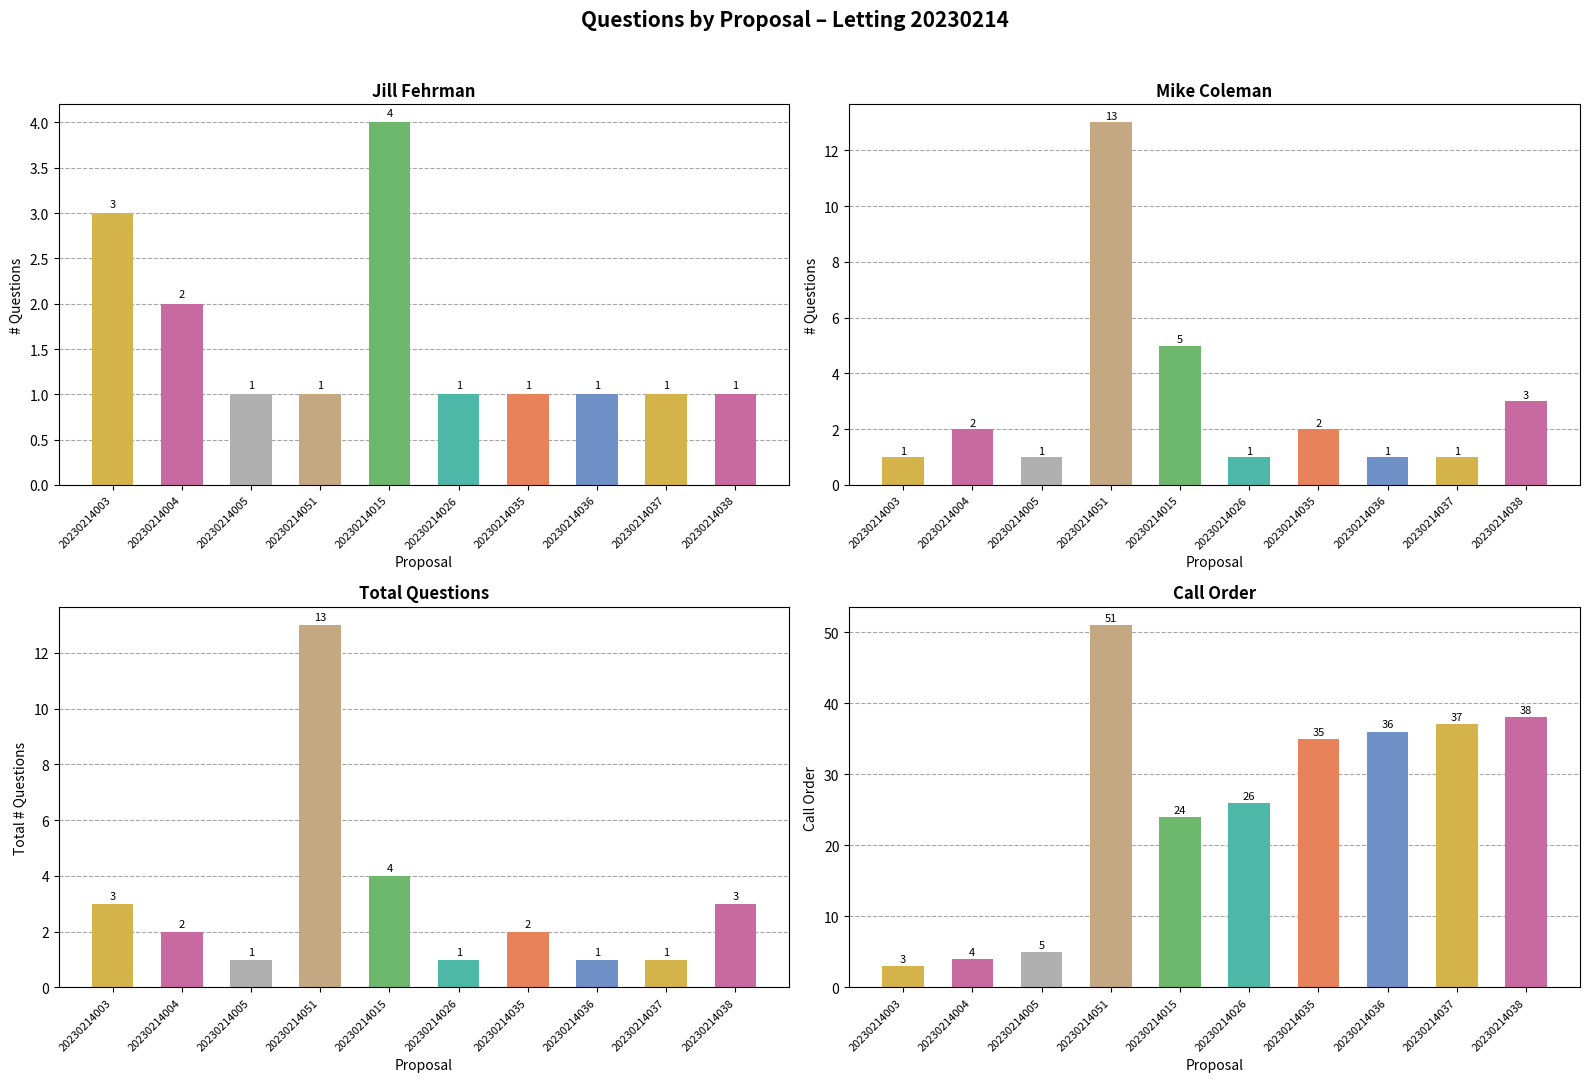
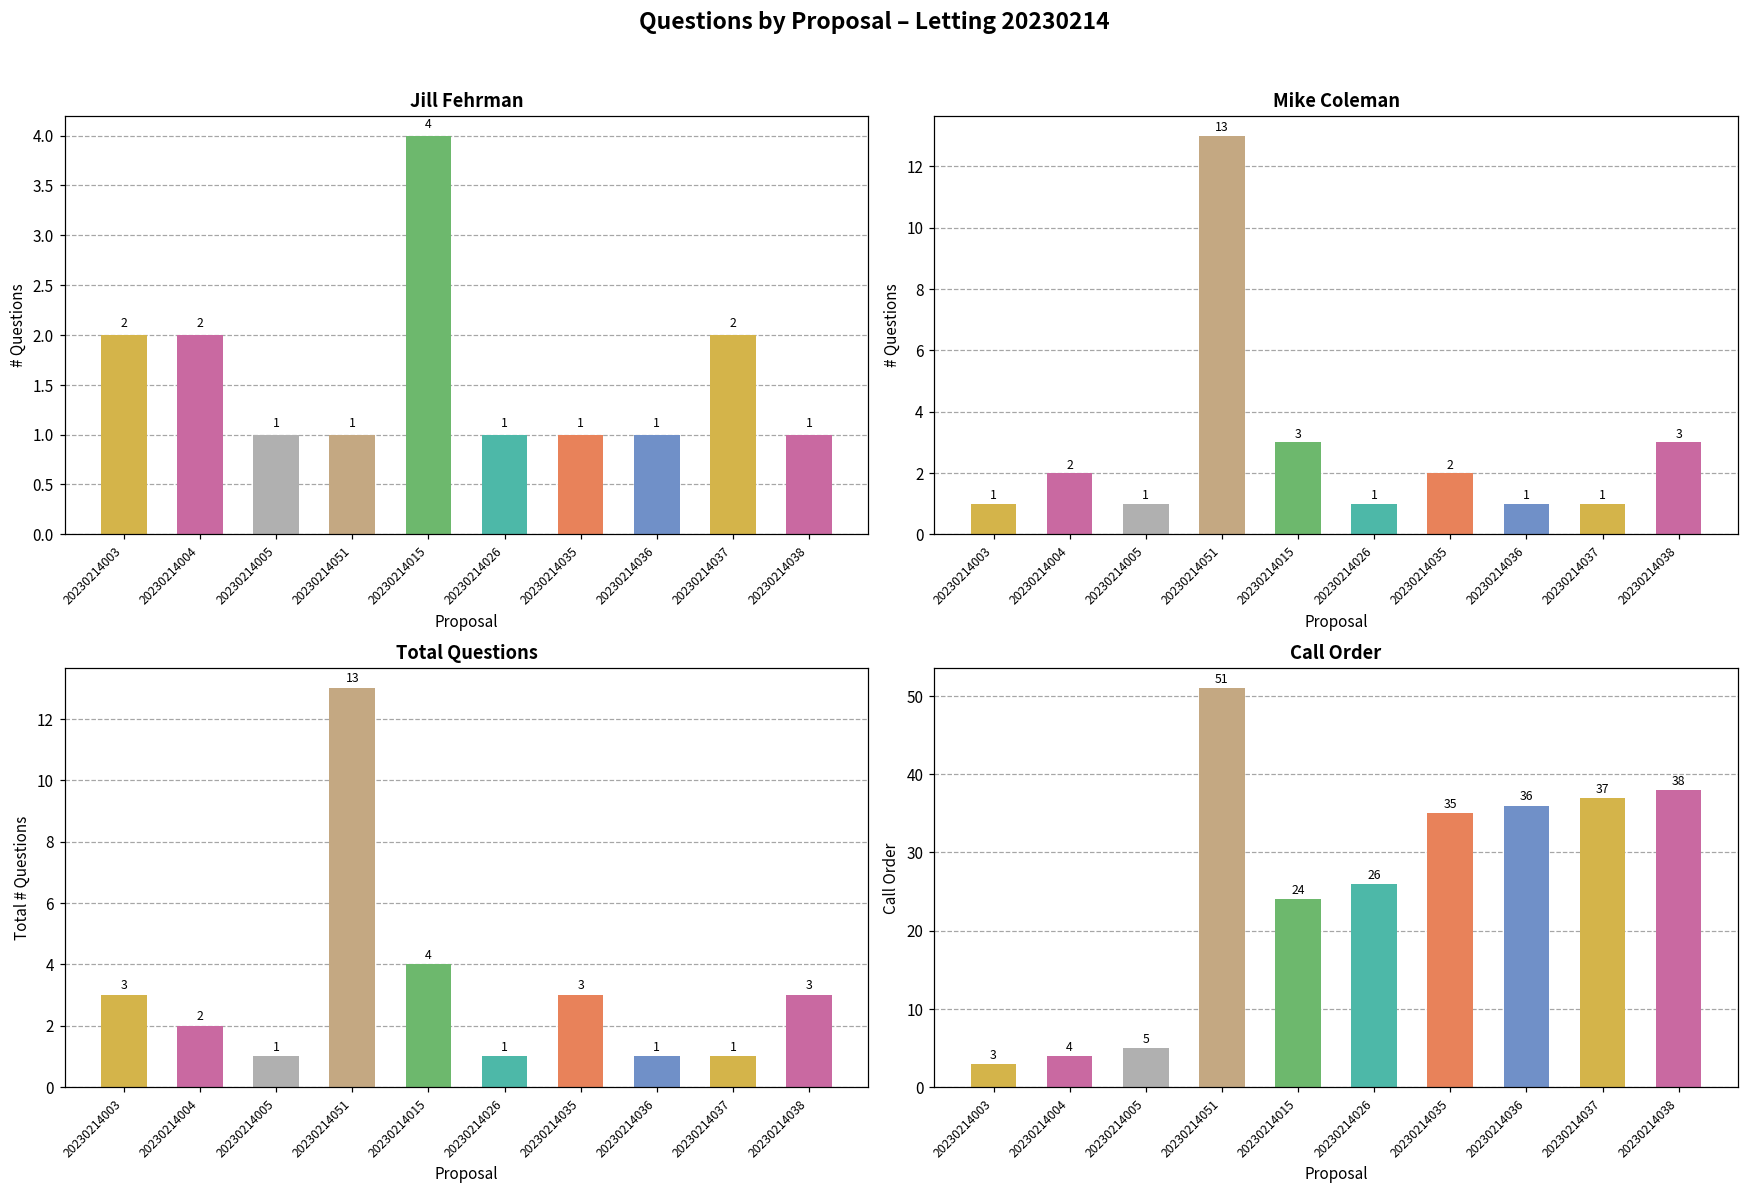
Jill Fehrman, 20230214003: 3 -> 2
Jill Fehrman, 20230214037: 1 -> 2
Mike Coleman, 20230214015: 5 -> 3
Total Questions, 20230214035: 2 -> 3
